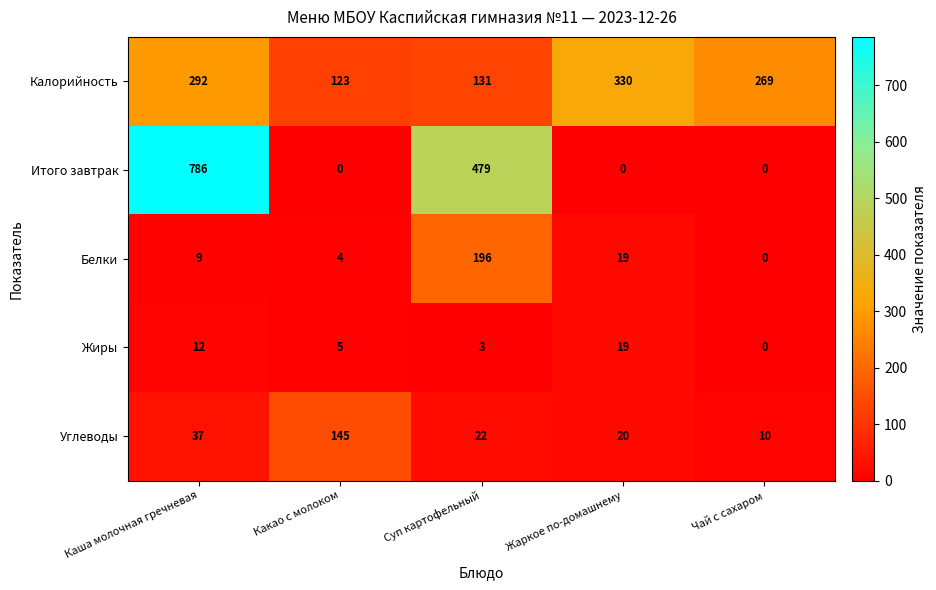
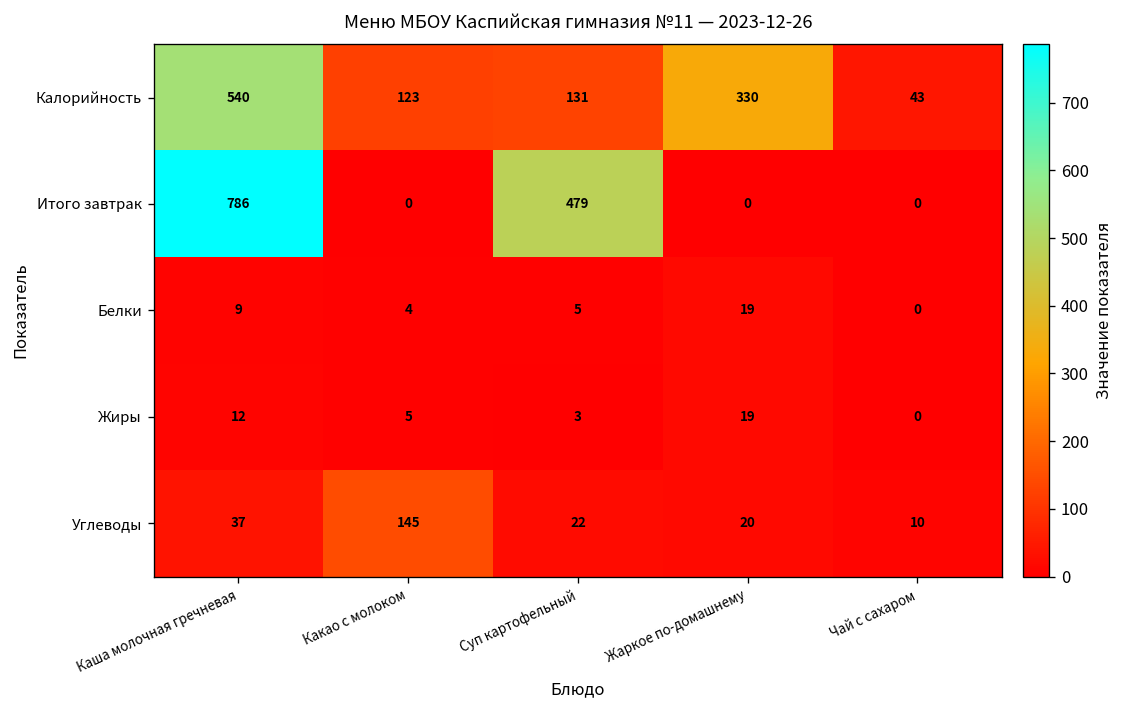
Калорийность, Каша молочная гречневая: 292 -> 540
Калорийность, Чай с сахаром: 269 -> 43
Белки, Суп картофельный: 196 -> 5
